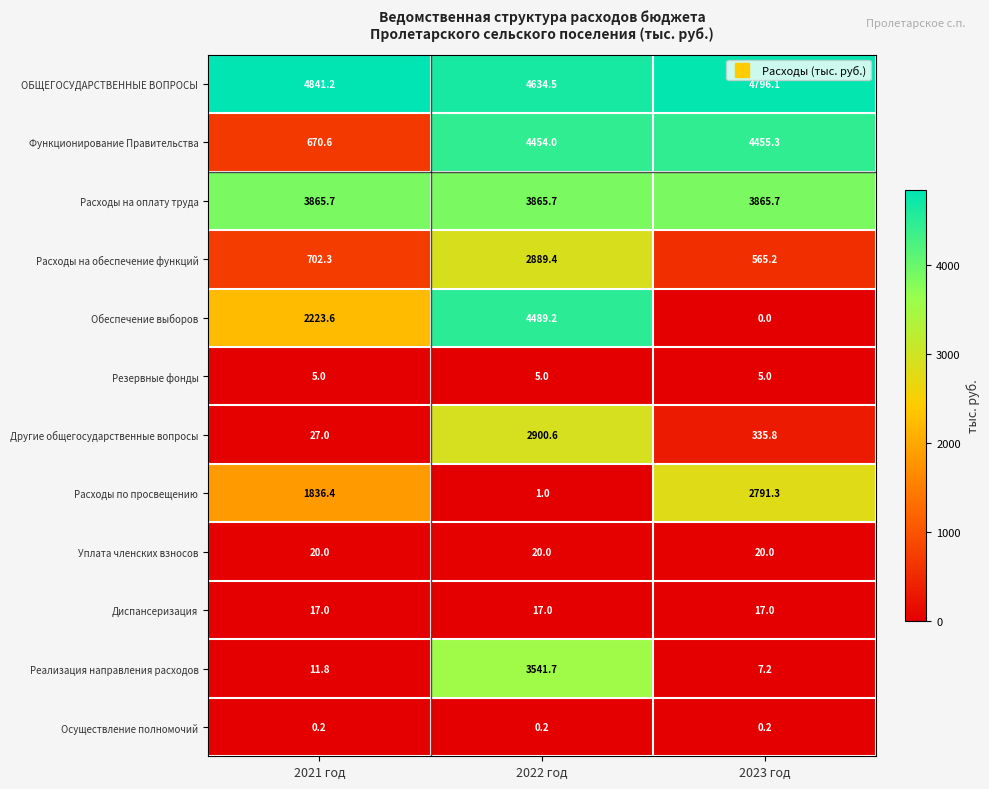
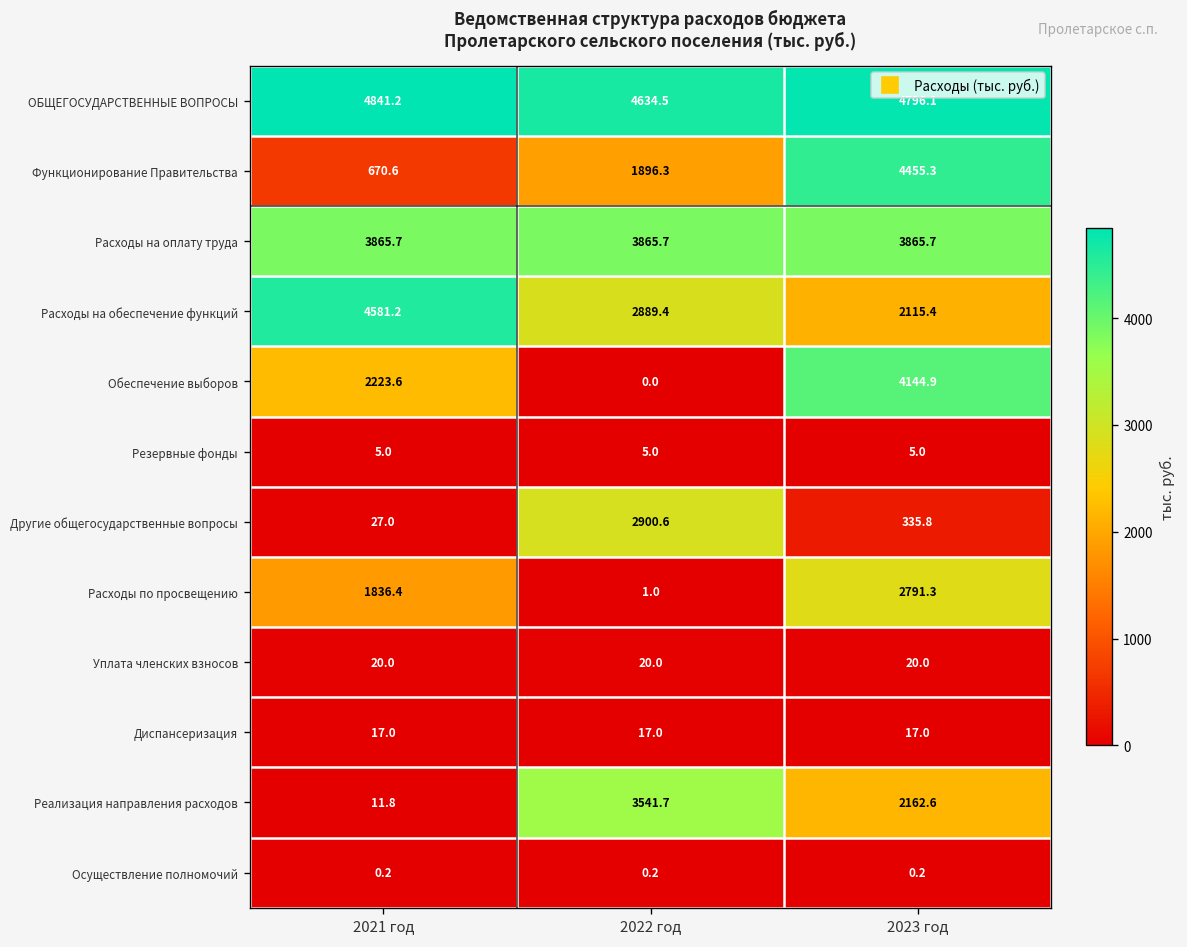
Функционирование Правительства, 2022 год: 4454.0 -> 1896.3
Расходы на обеспечение функций, 2021 год: 702.3 -> 4581.2
Расходы на обеспечение функций, 2023 год: 565.2 -> 2115.4
Обеспечение выборов, 2022 год: 4489.2 -> 0.0
Обеспечение выборов, 2023 год: 0.0 -> 4144.9
Реализация направления расходов, 2023 год: 7.2 -> 2162.6
